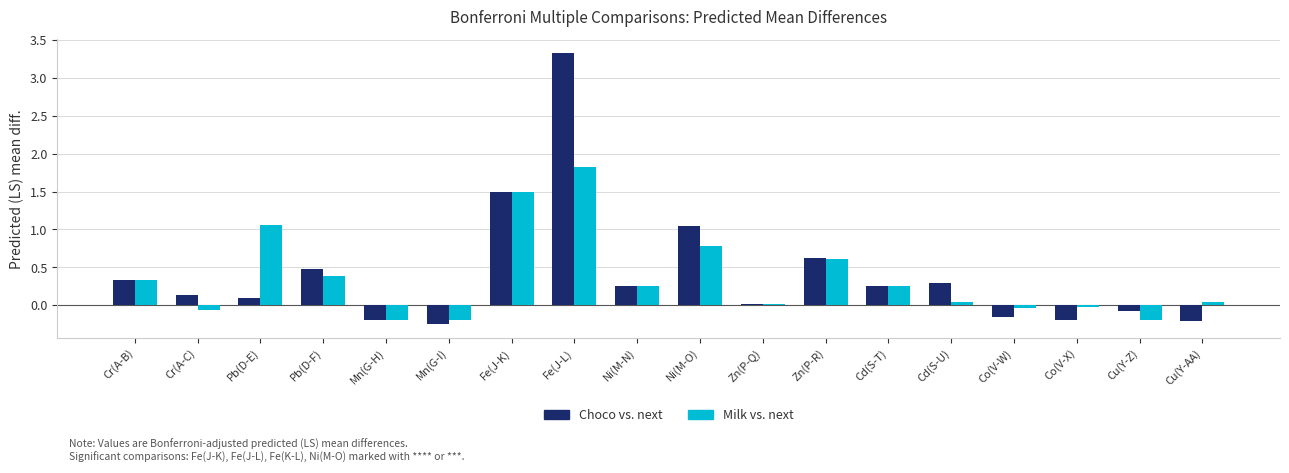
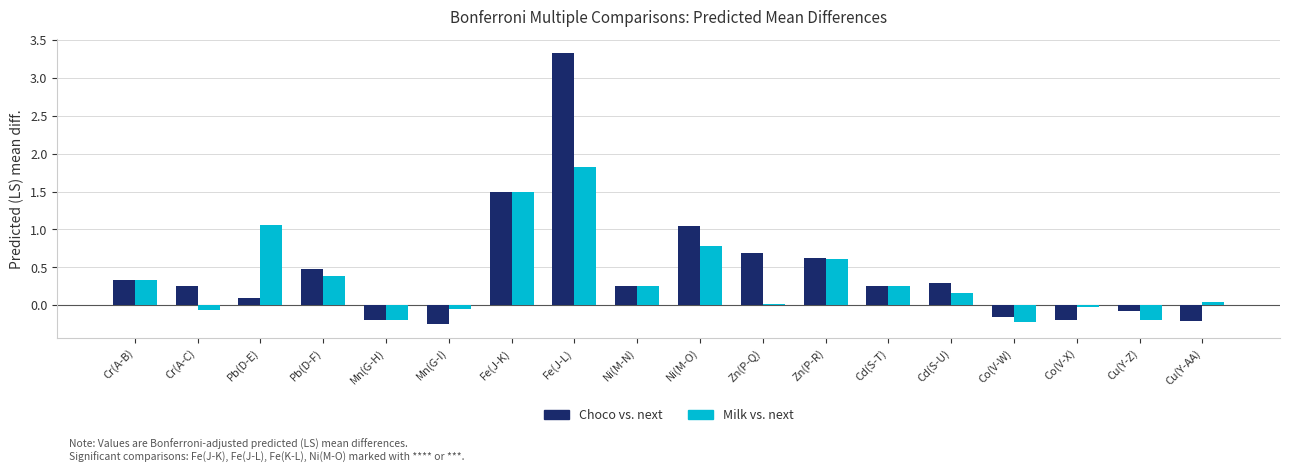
Choco vs. next, Cr(A-C): 0.1 -> 0.3
Milk vs. next, Mn(G-I): -0.2 -> -0.1
Choco vs. next, Zn(P-Q): 0.0 -> 0.7
Milk vs. next, Cd(S-U): 0.0 -> 0.2
Milk vs. next, Co(V-W): 0.0 -> -0.2
